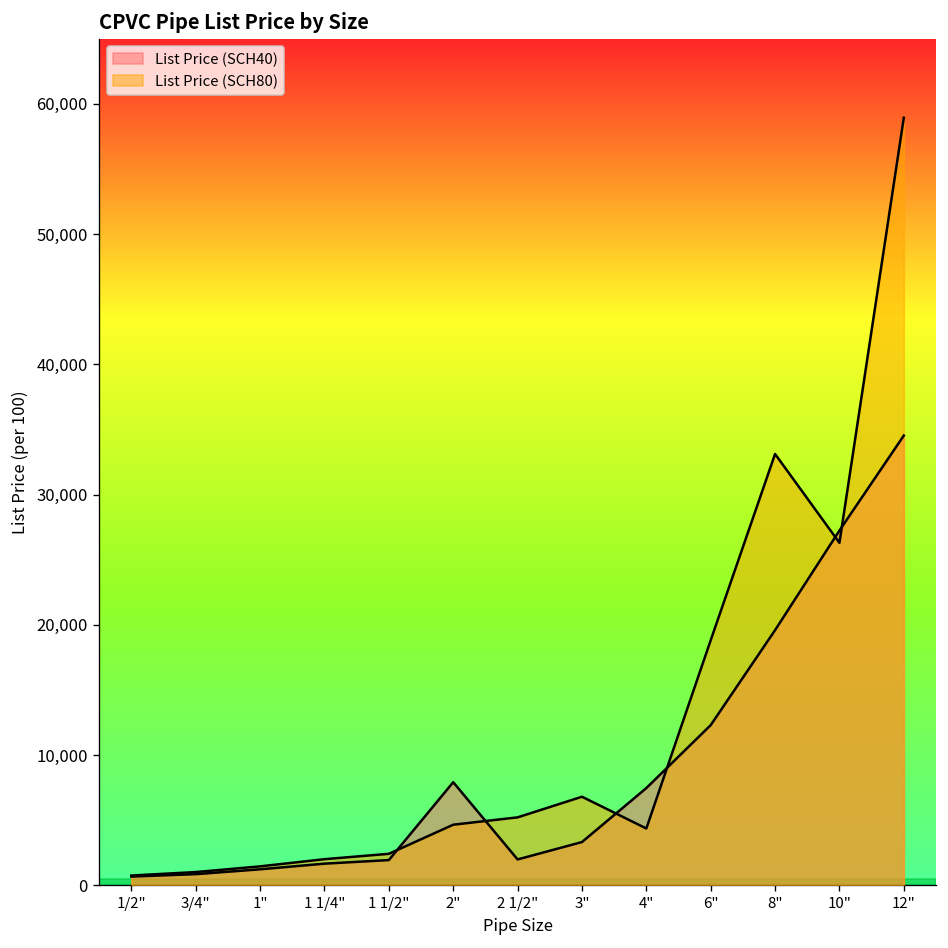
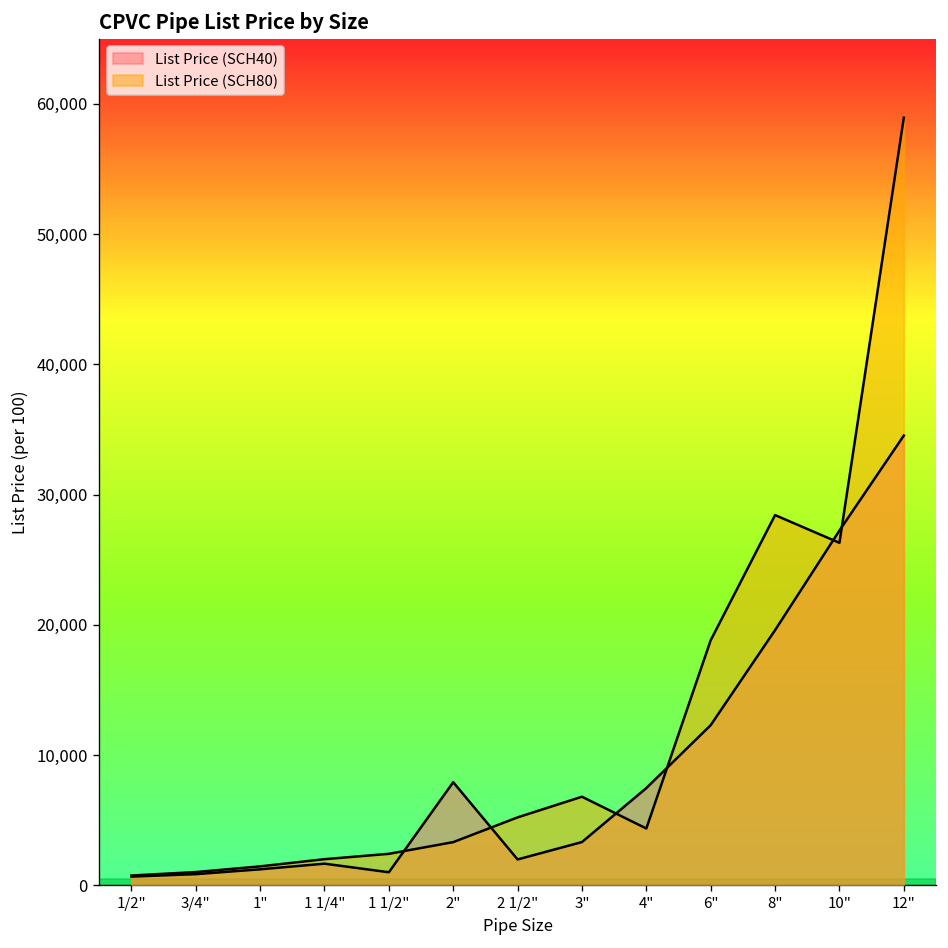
List Price (SCH40), 1 1/2": 1,900 -> 1,000
List Price (SCH80), 2": 4,700 -> 3,300
List Price (SCH80), 8": 33,100 -> 28,400
